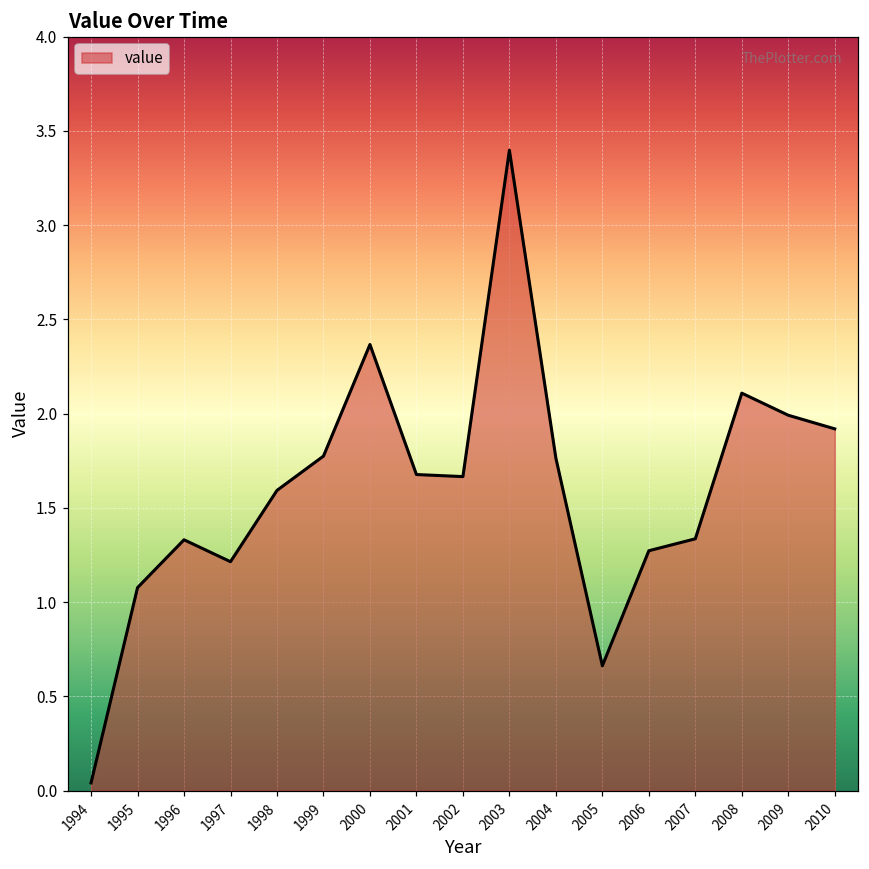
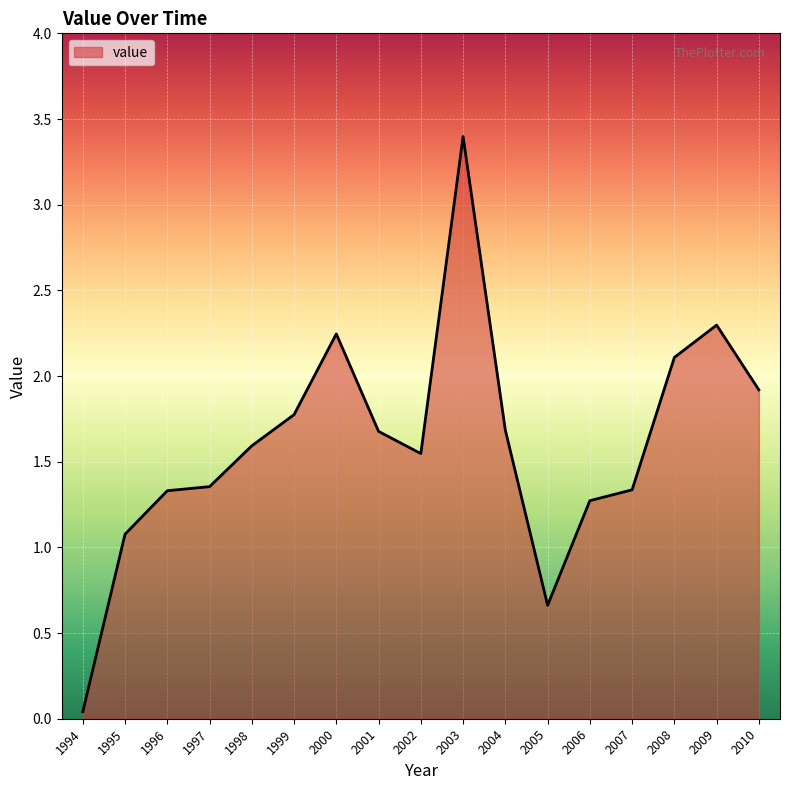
1997: 1.21 -> 1.35
2000: 2.37 -> 2.25
2002: 1.67 -> 1.55
2004: 1.76 -> 1.68
2009: 1.99 -> 2.30
